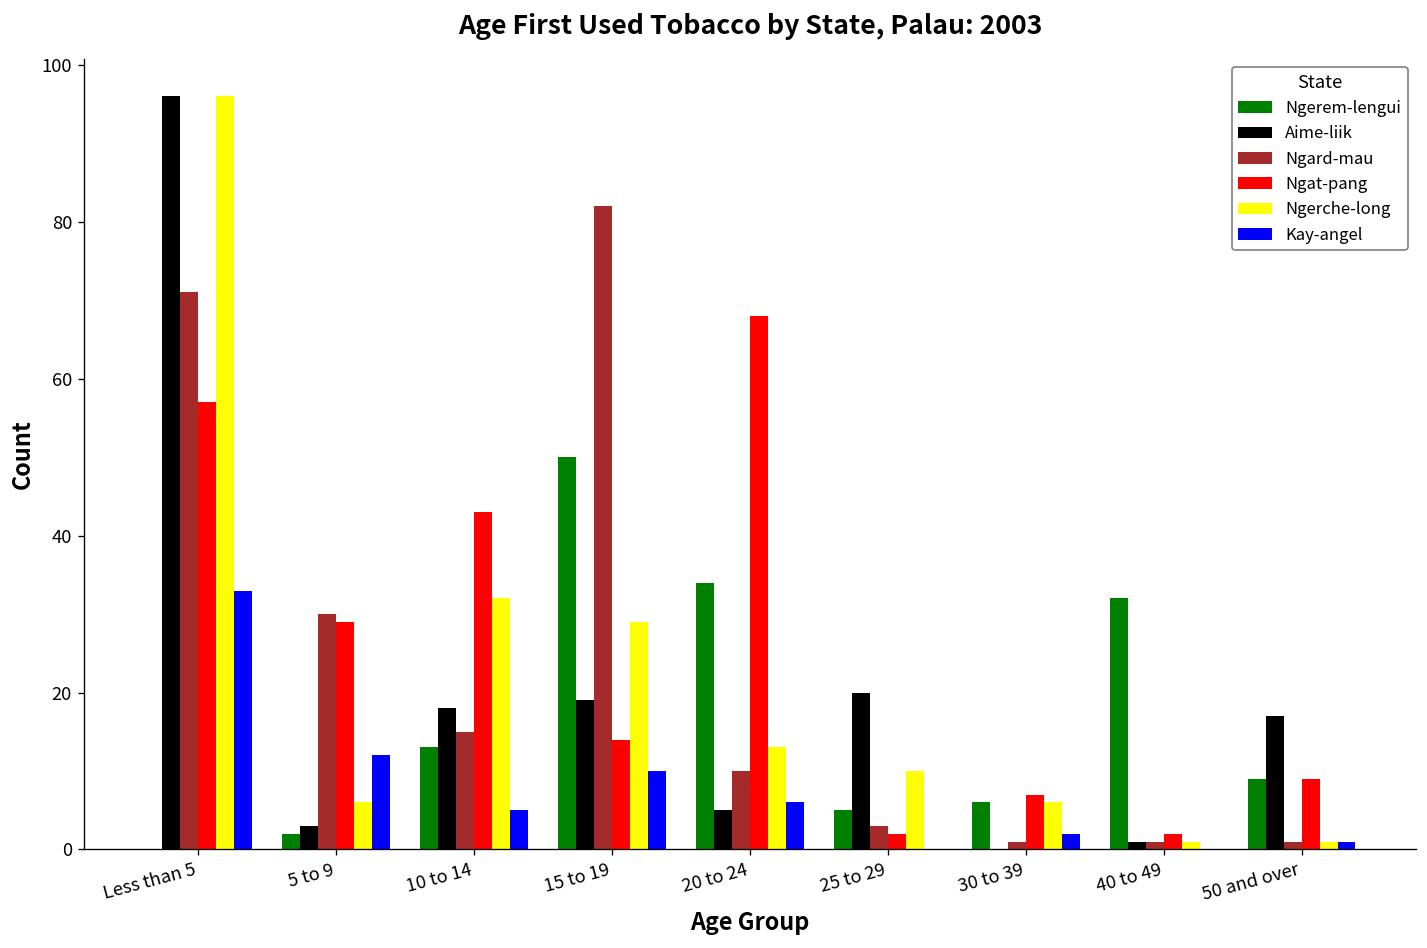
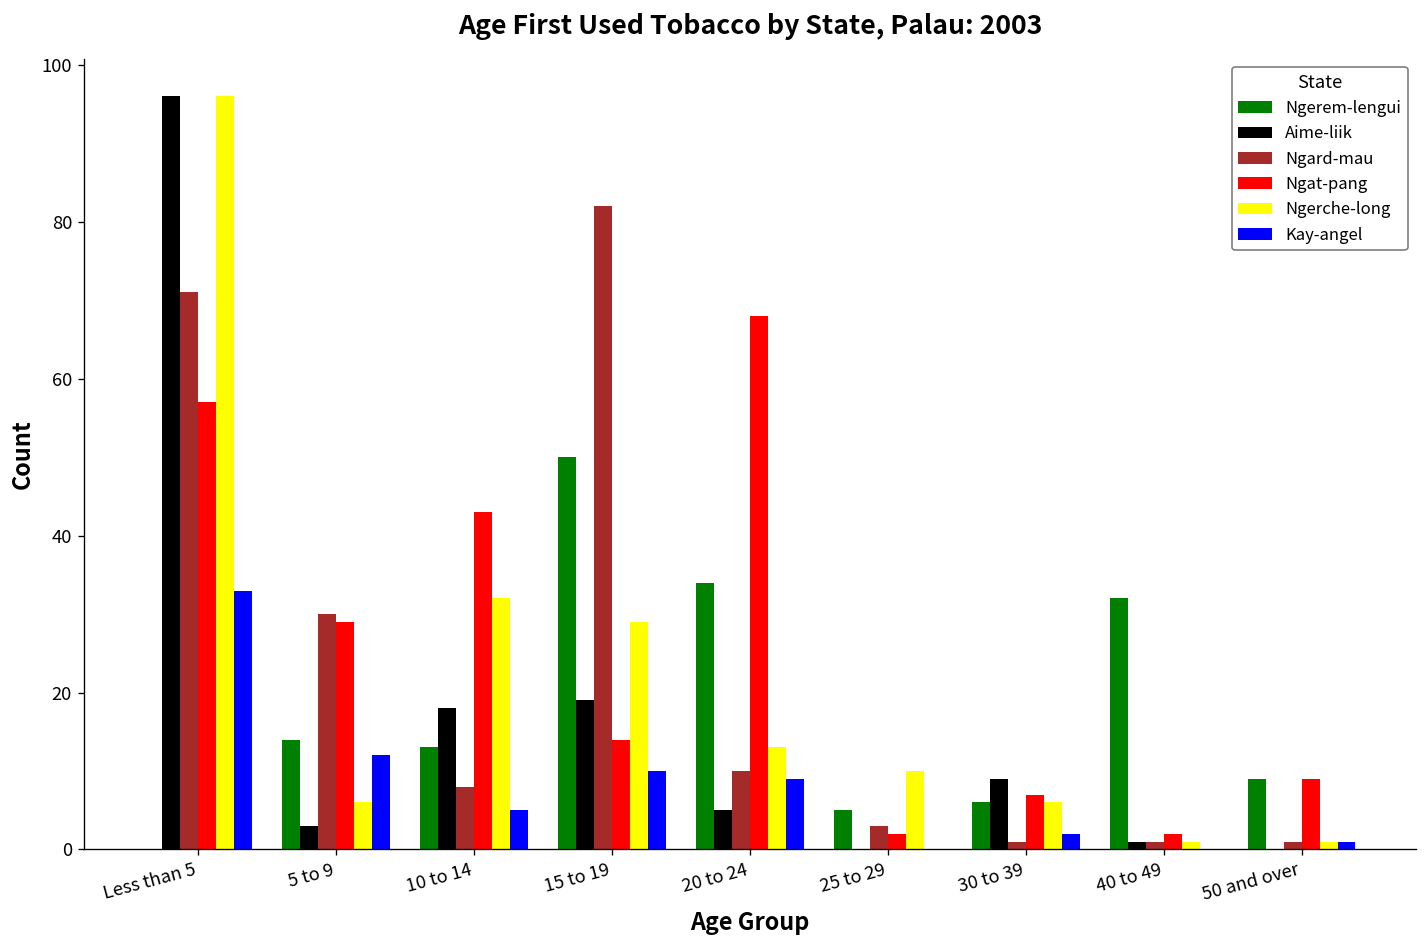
Ngerem-lengui, 5 to 9: 2 -> 14
Ngard-mau, 10 to 14: 15 -> 8
Kay-angel, 20 to 24: 6 -> 9
Aime-liik, 25 to 29: 20 -> 0
Aime-liik, 30 to 39: 0 -> 9
Aime-liik, 50 and over: 17 -> 0
